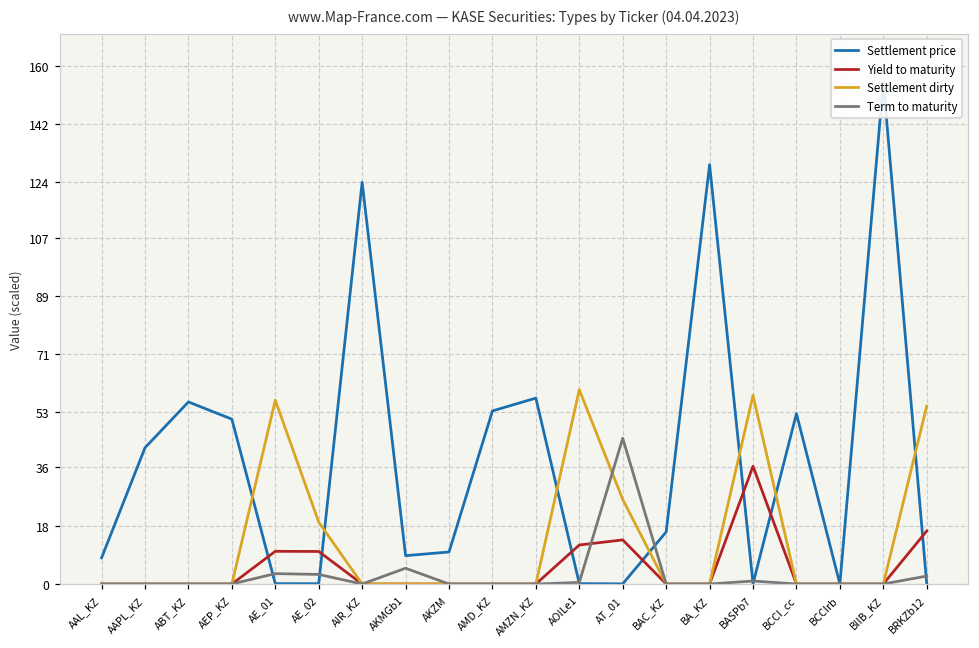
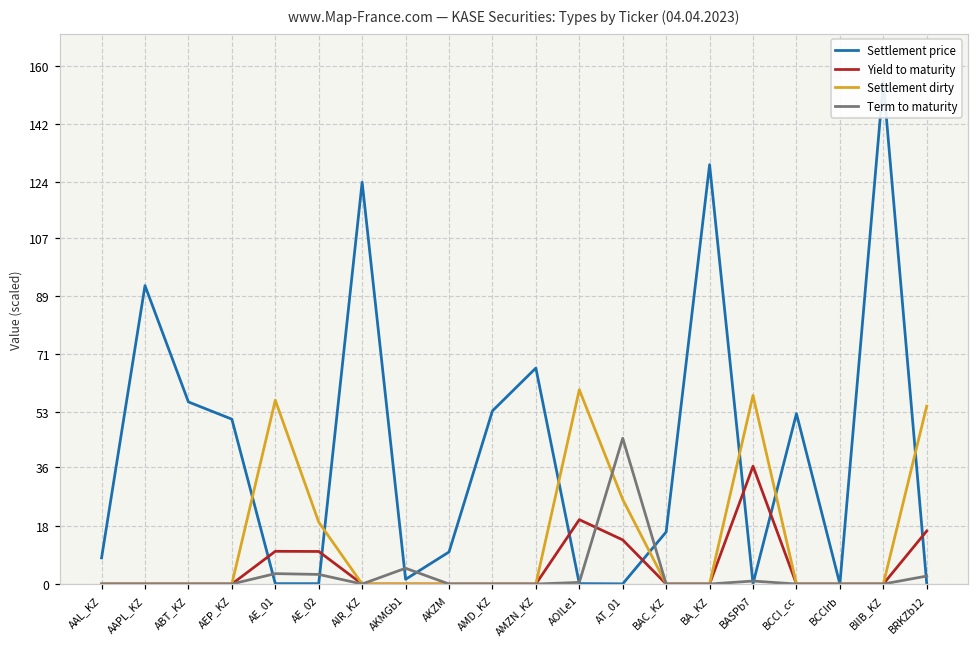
Settlement price, AAPL_KZ: 42 -> 92
Settlement price, AKMGb1: 9 -> 1
Settlement price, AMZN_KZ: 57 -> 67
Yield to maturity, AOILe1: 12 -> 20
